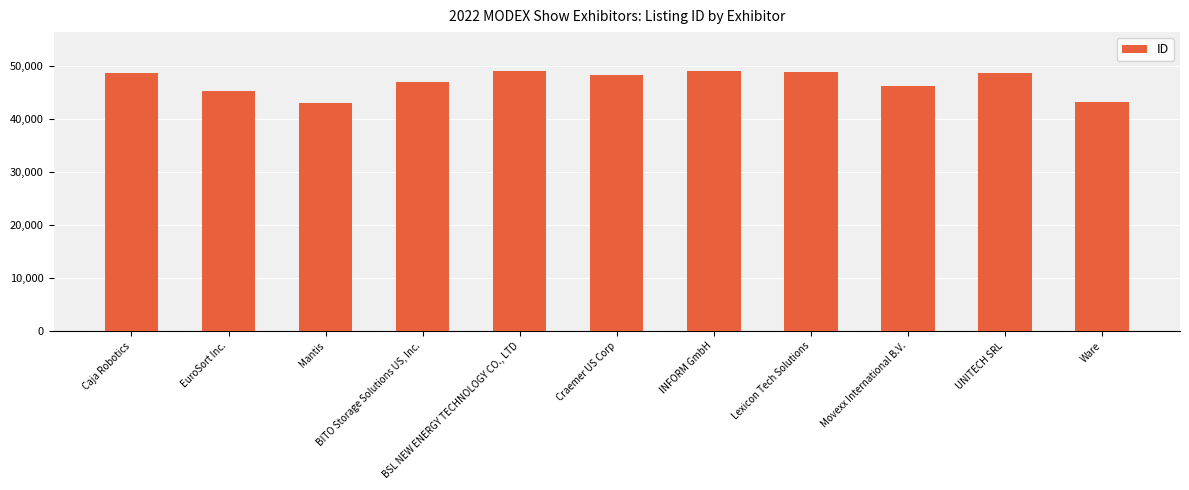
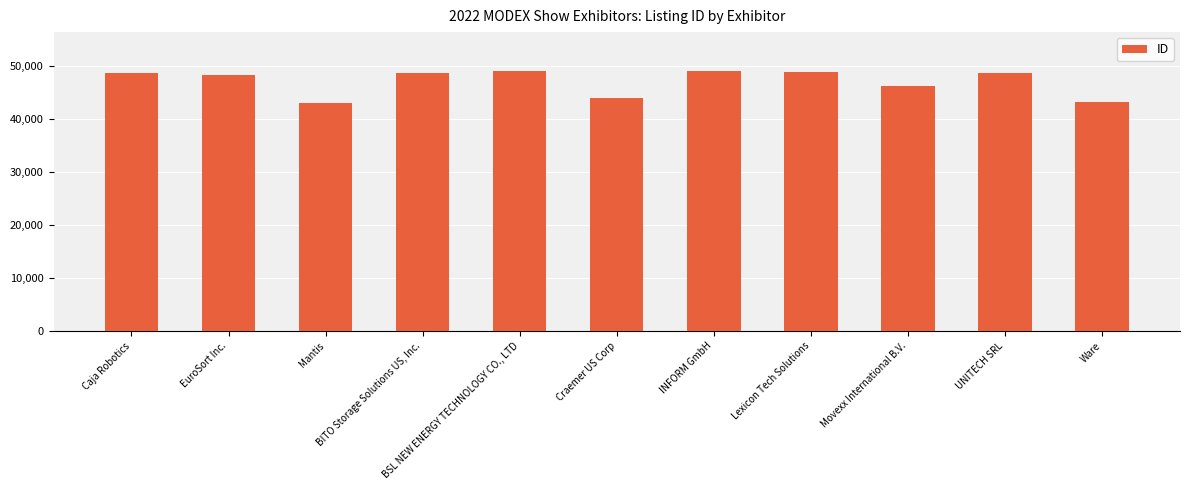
EuroSort Inc.: 45,000 -> 48,000
BITO Storage Solutions US, Inc.: 47,000 -> 49,000
Craemer US Corp: 48,000 -> 44,000
